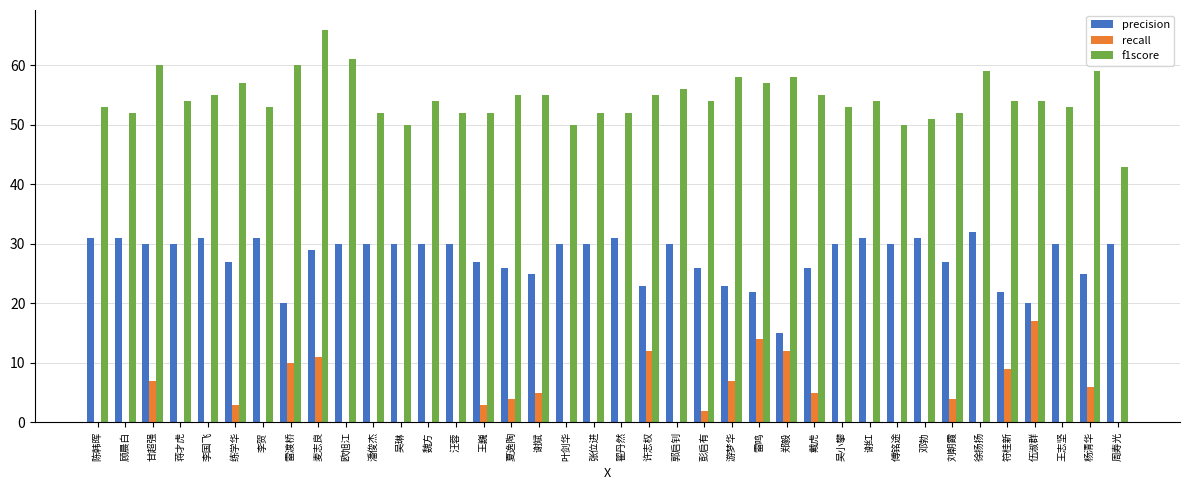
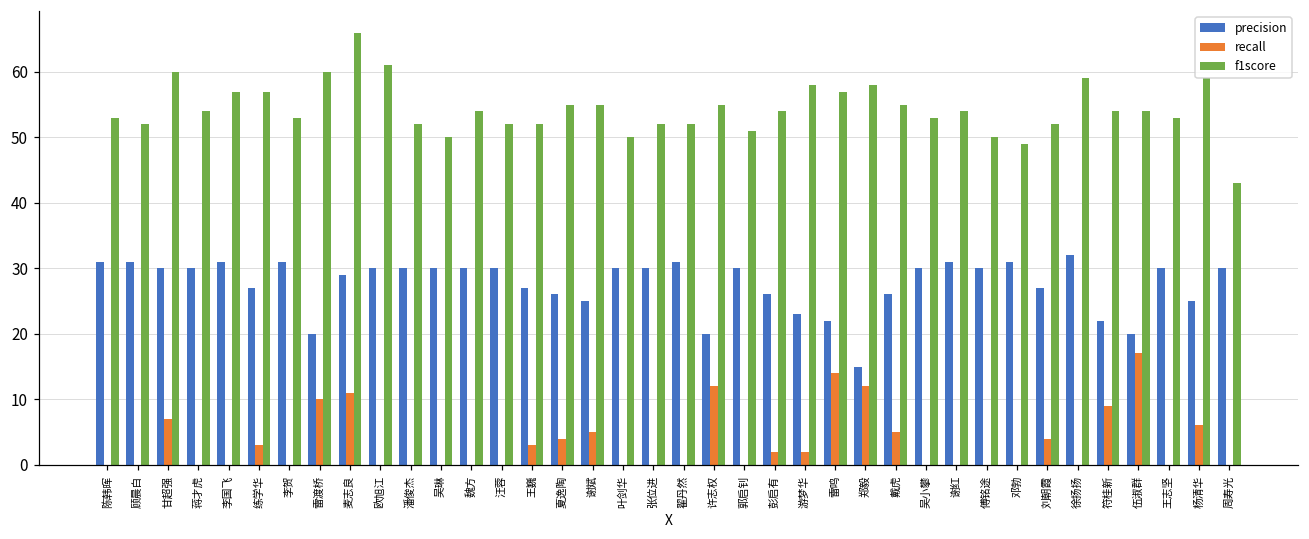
f1score, 李国飞: 55 -> 57
precision, 许志权: 23 -> 20
f1score, 郭启钊: 56 -> 51
recall, 游梦华: 7 -> 2
f1score, 邓勃: 51 -> 49
